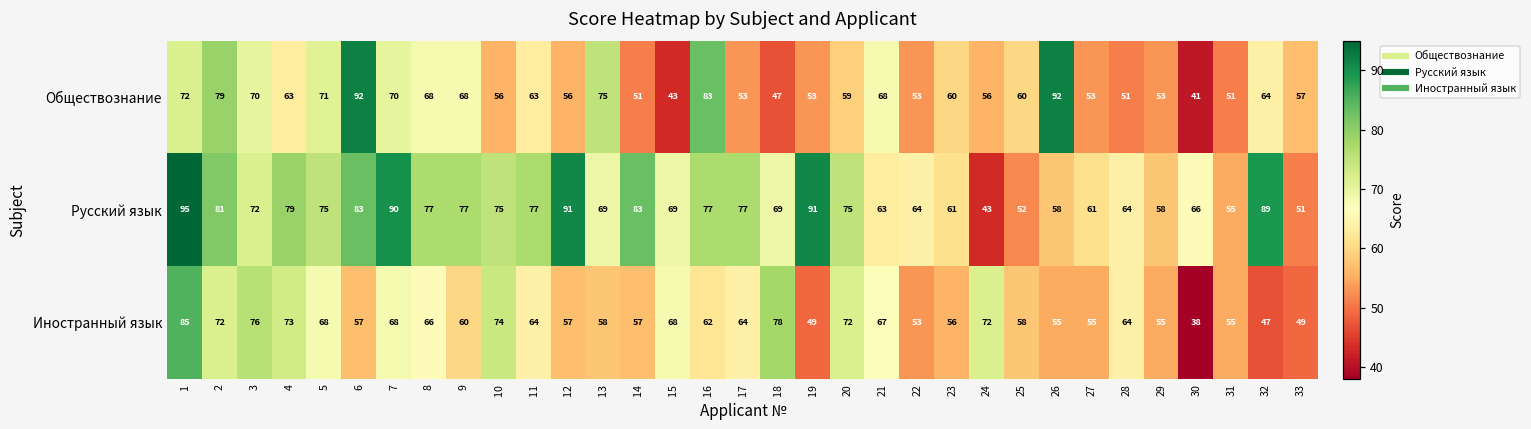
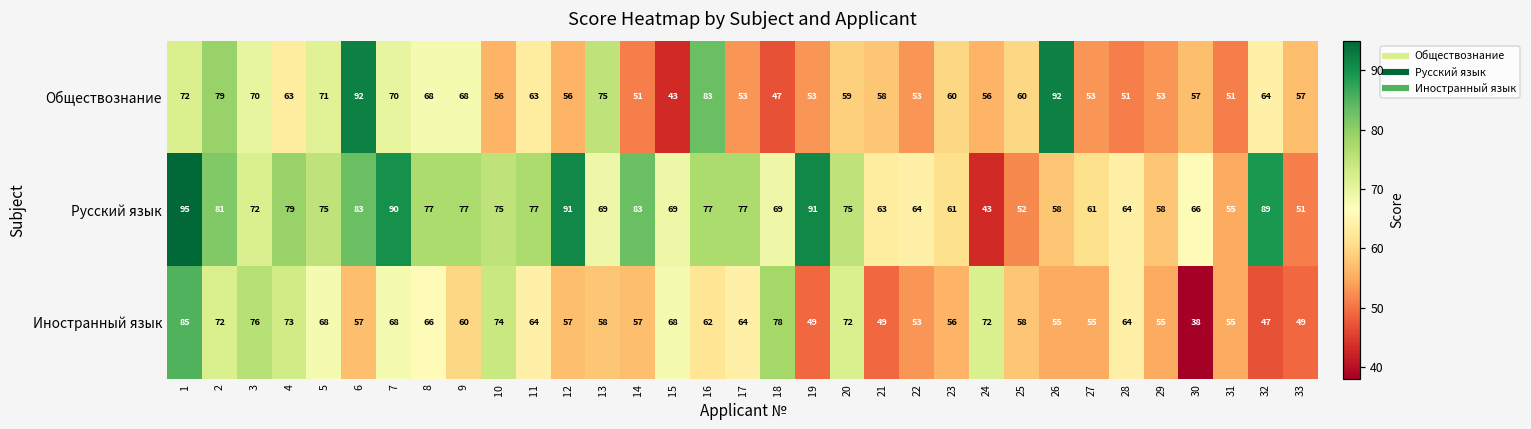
Обществознание, 21: 68 -> 58
Обществознание, 30: 41 -> 57
Иностранный язык, 21: 67 -> 49
